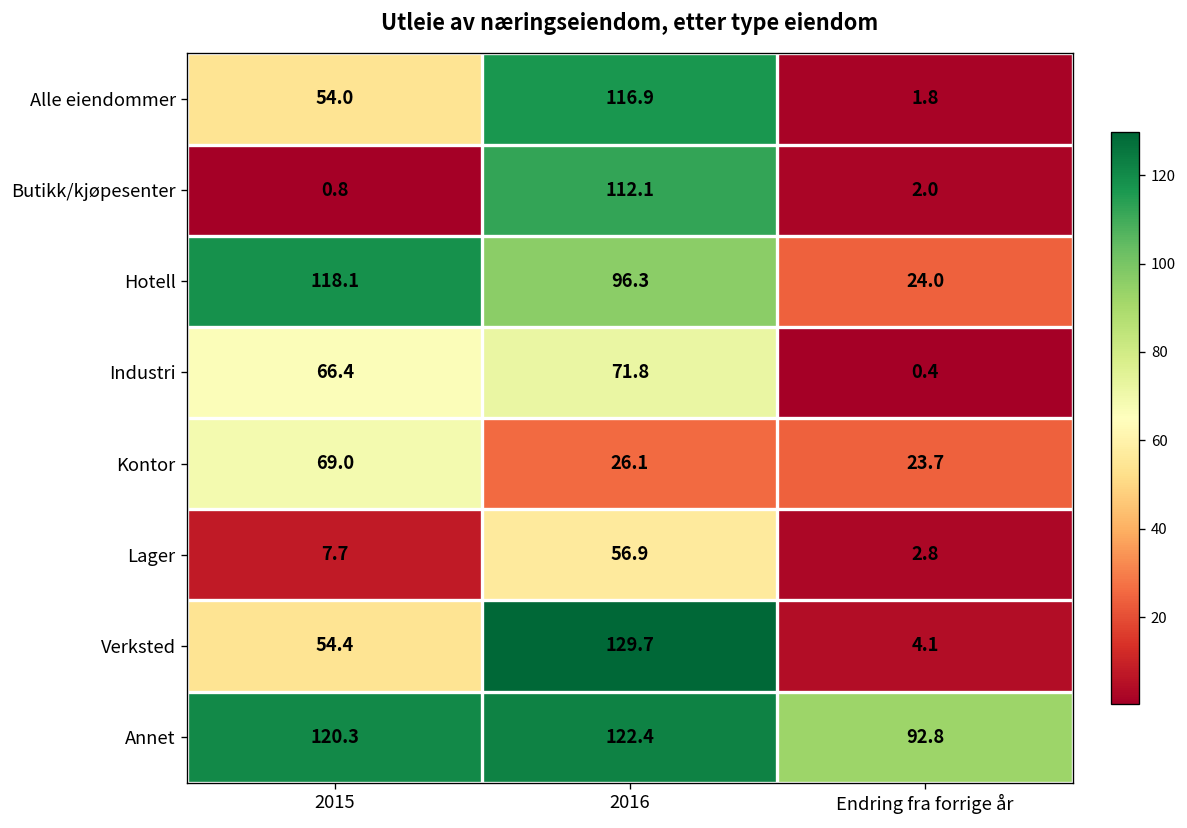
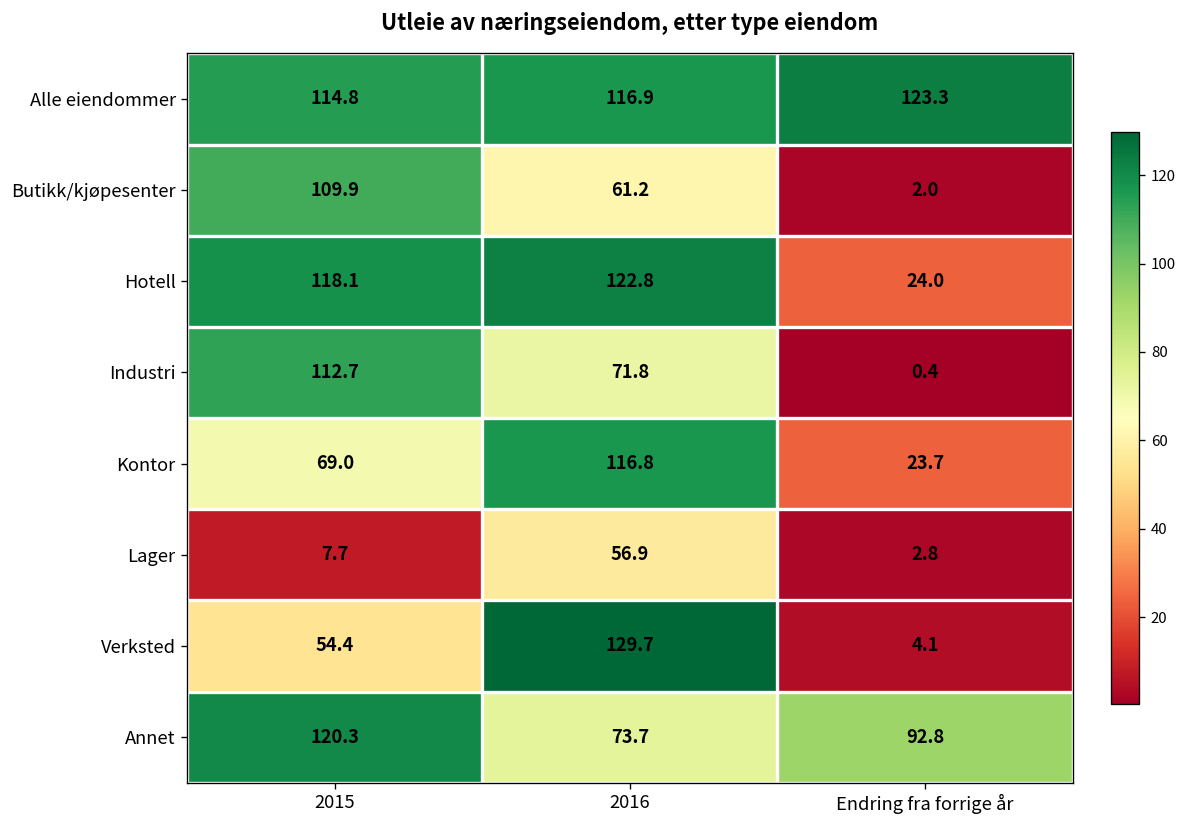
Alle eiendommer, 2015: 54.0 -> 114.8
Alle eiendommer, Endring fra forrige år: 1.8 -> 123.3
Butikk/kjøpesenter, 2015: 0.8 -> 109.9
Butikk/kjøpesenter, 2016: 112.1 -> 61.2
Hotell, 2016: 96.3 -> 122.8
Industri, 2015: 66.4 -> 112.7
Kontor, 2016: 26.1 -> 116.8
Annet, 2016: 122.4 -> 73.7
